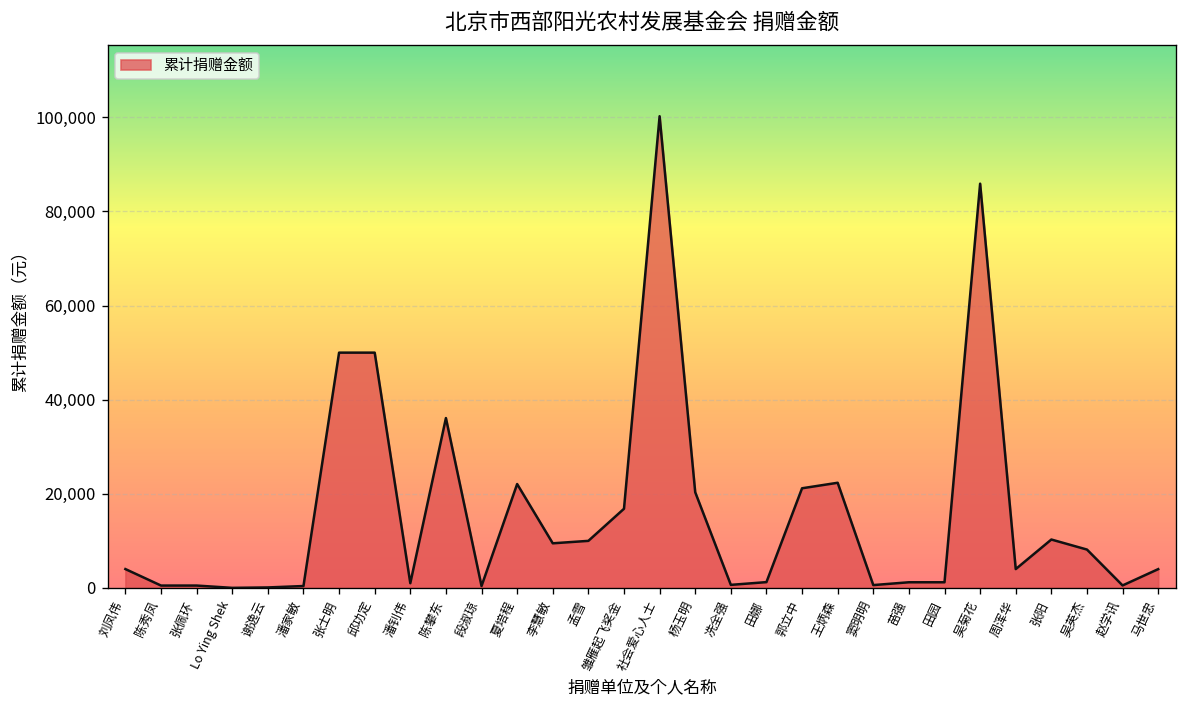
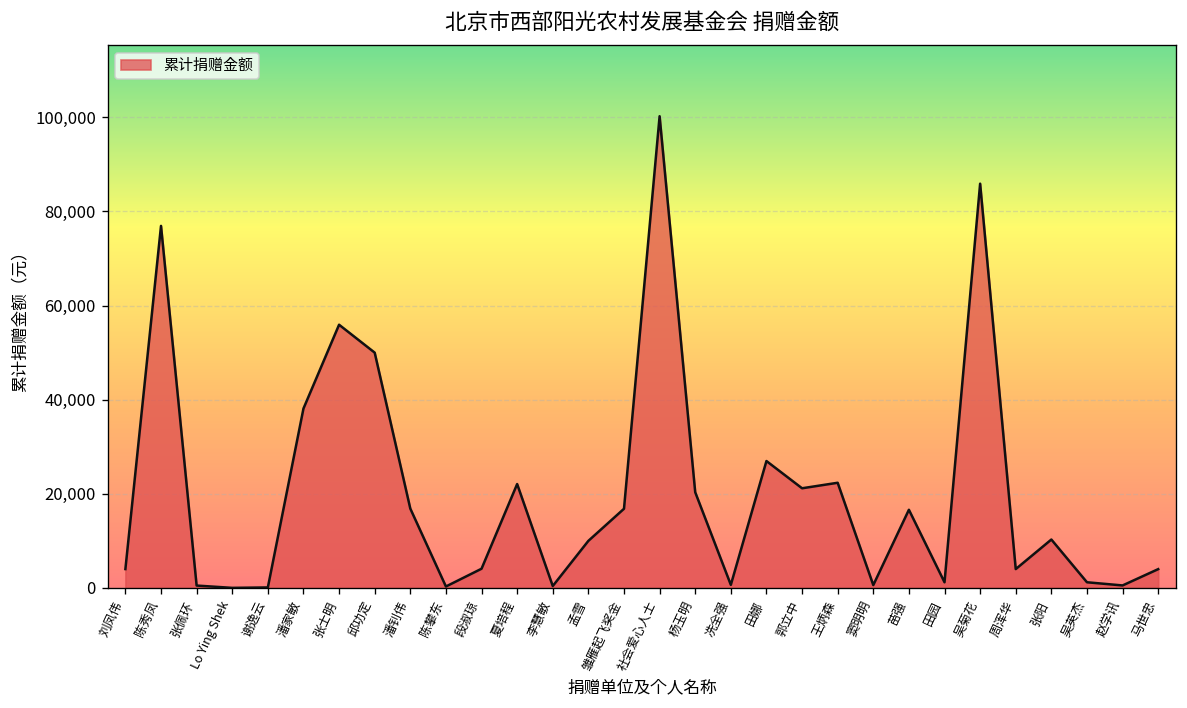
陈秀凤: 1,000 -> 77,000
潘家敏: 0 -> 38,000
张士明: 50,000 -> 56,000
潘钊伟: 1,000 -> 17,000
陈攀东: 36,000 -> 0
段淑琼: 0 -> 4,000
李慧敏: 9,000 -> 0
田娜: 1,000 -> 27,000
苗强: 1,000 -> 17,000
吴英杰: 8,000 -> 1,000
